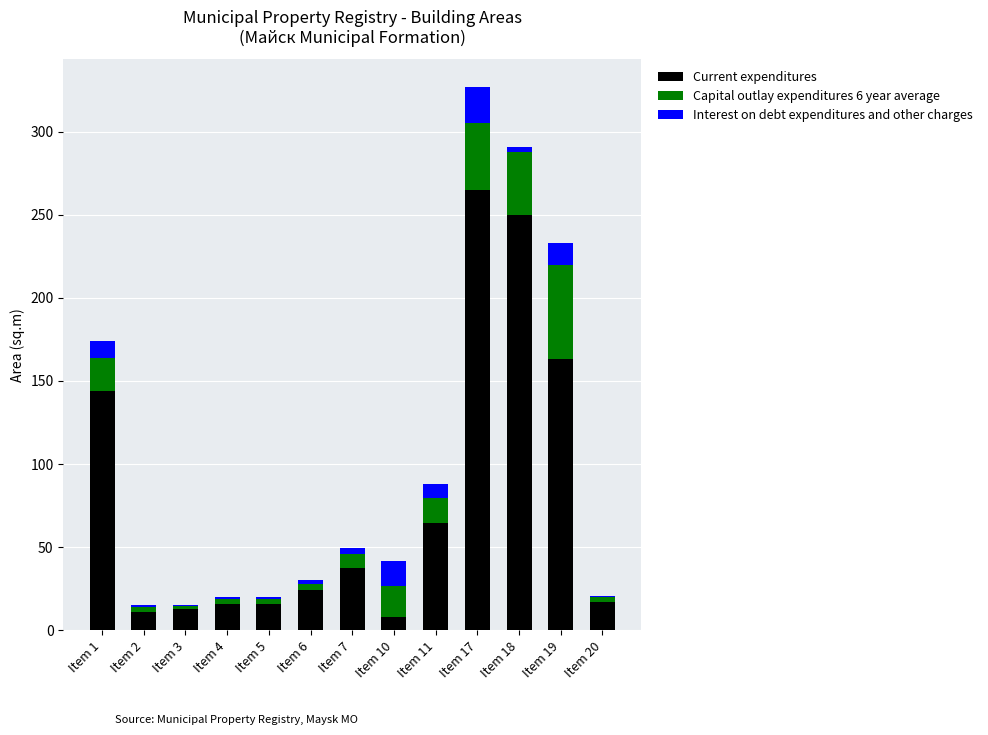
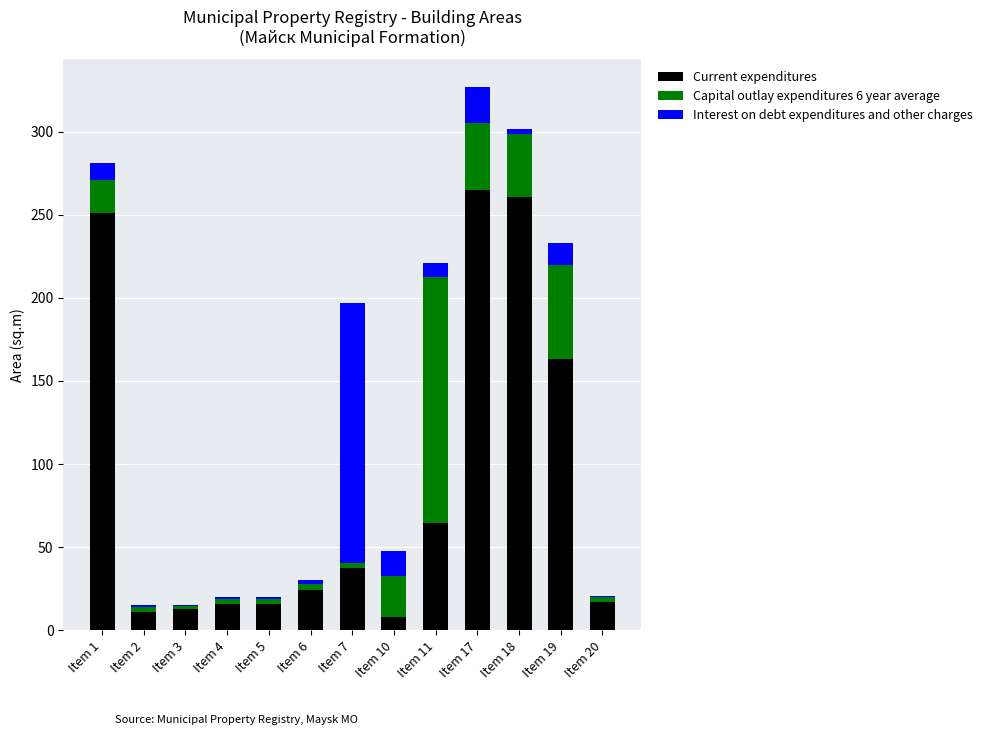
Current expenditures, Item 1: 144 -> 251
Capital outlay expenditures 6 year average, Item 7: 8 -> 3
Interest on debt expenditures and other charges, Item 7: 4 -> 156
Capital outlay expenditures 6 year average, Item 10: 19 -> 25
Capital outlay expenditures 6 year average, Item 11: 15 -> 148
Current expenditures, Item 18: 250 -> 261
